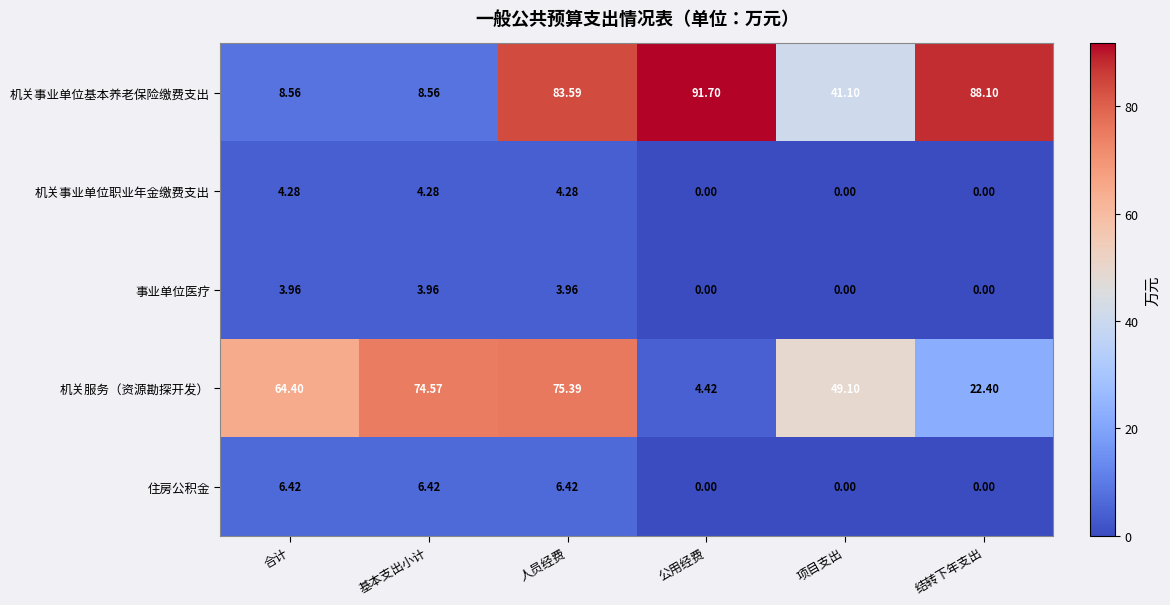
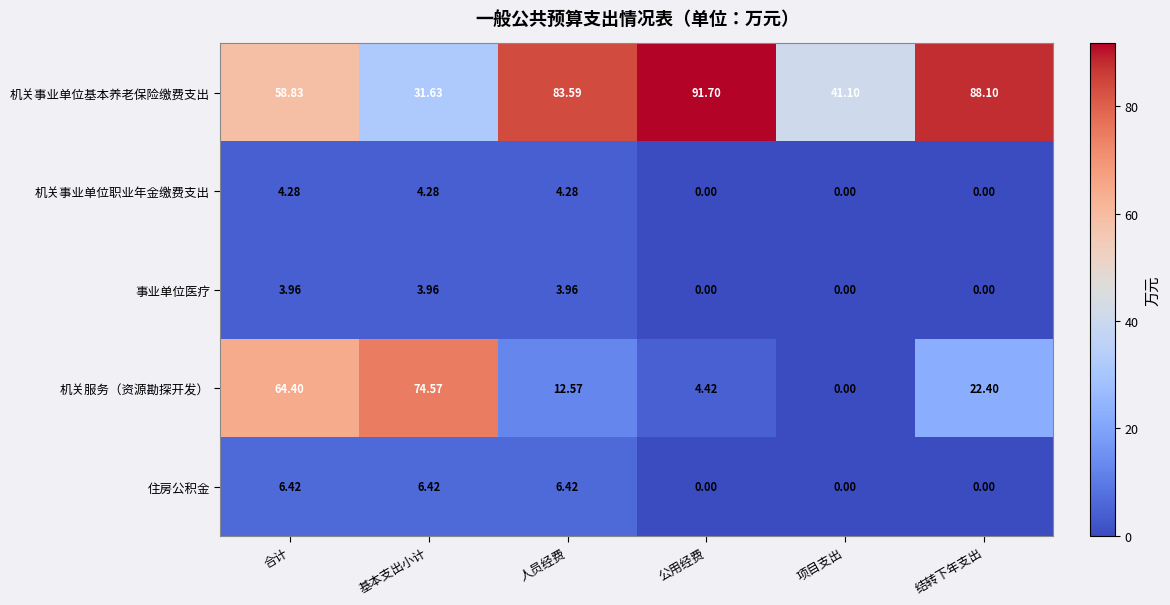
机关事业单位基本养老保险缴费支出, 合计: 8.56 -> 58.83
机关事业单位基本养老保险缴费支出, 基本支出小计: 8.56 -> 31.63
机关服务（资源勘探开发）, 人员经费: 75.39 -> 12.57
机关服务（资源勘探开发）, 项目支出: 49.10 -> 0.00
